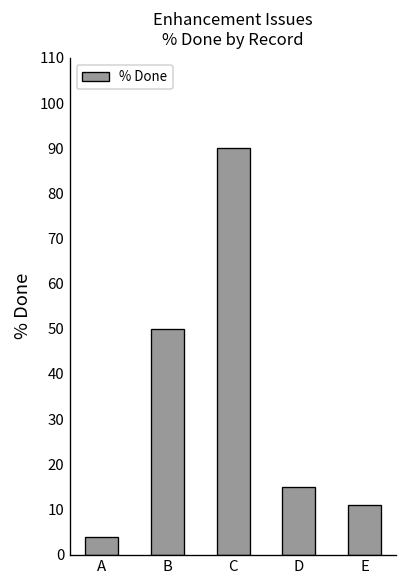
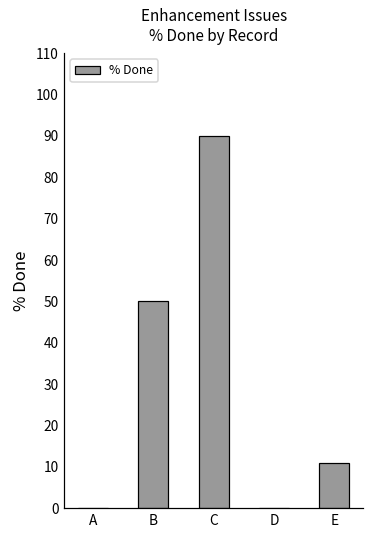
A: 4 -> 0
D: 15 -> 0
